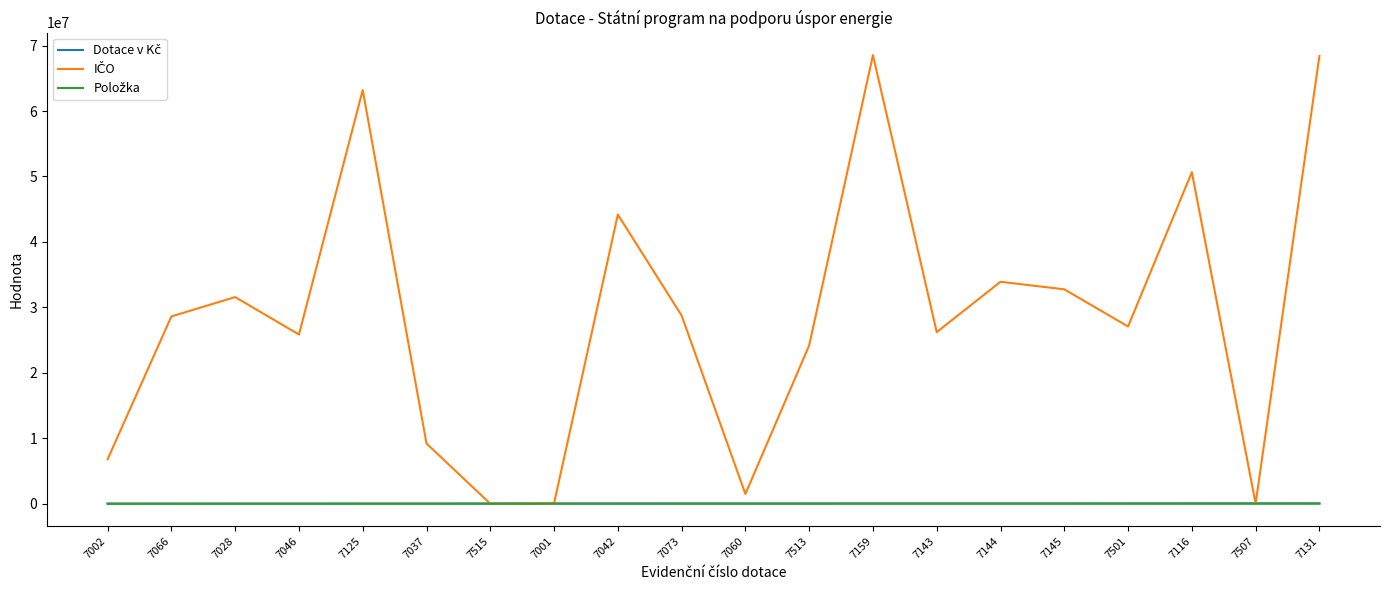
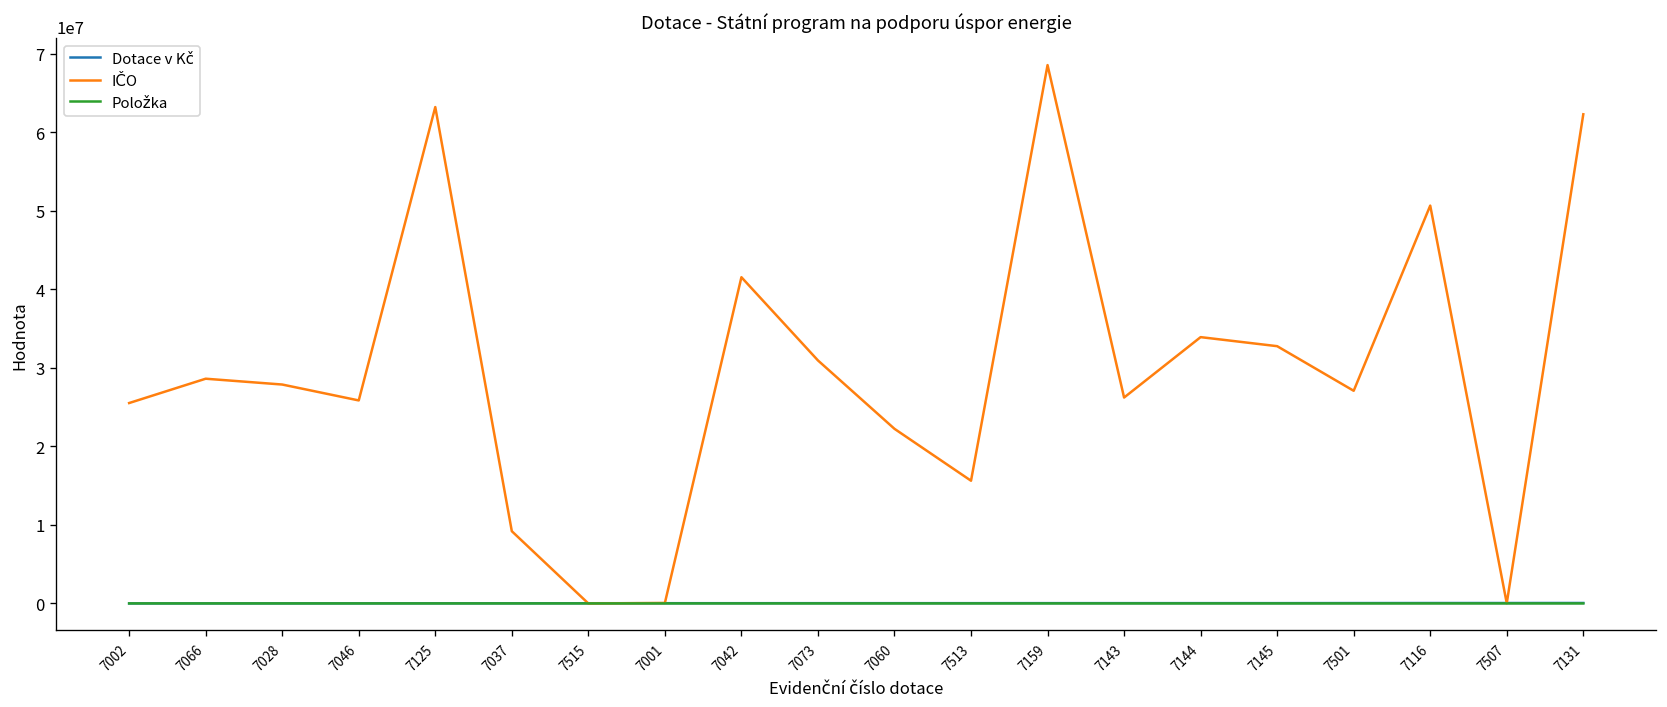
IČO, 7002: 7000000 -> 26000000
IČO, 7028: 32000000 -> 28000000
IČO, 7042: 44000000 -> 42000000
IČO, 7073: 29000000 -> 31000000
IČO, 7060: 1000000 -> 22000000
IČO, 7513: 24000000 -> 16000000
IČO, 7131: 68000000 -> 62000000
